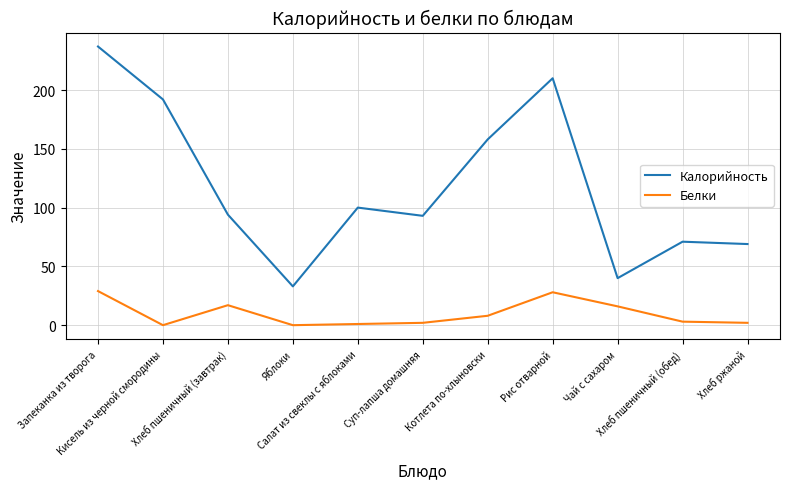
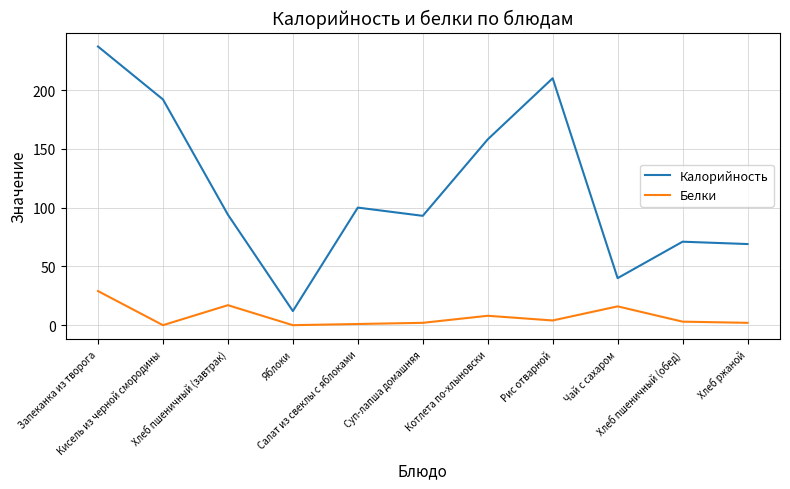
Калорийность, Яблоки: 33 -> 12
Белки, Рис отварной: 28 -> 4
